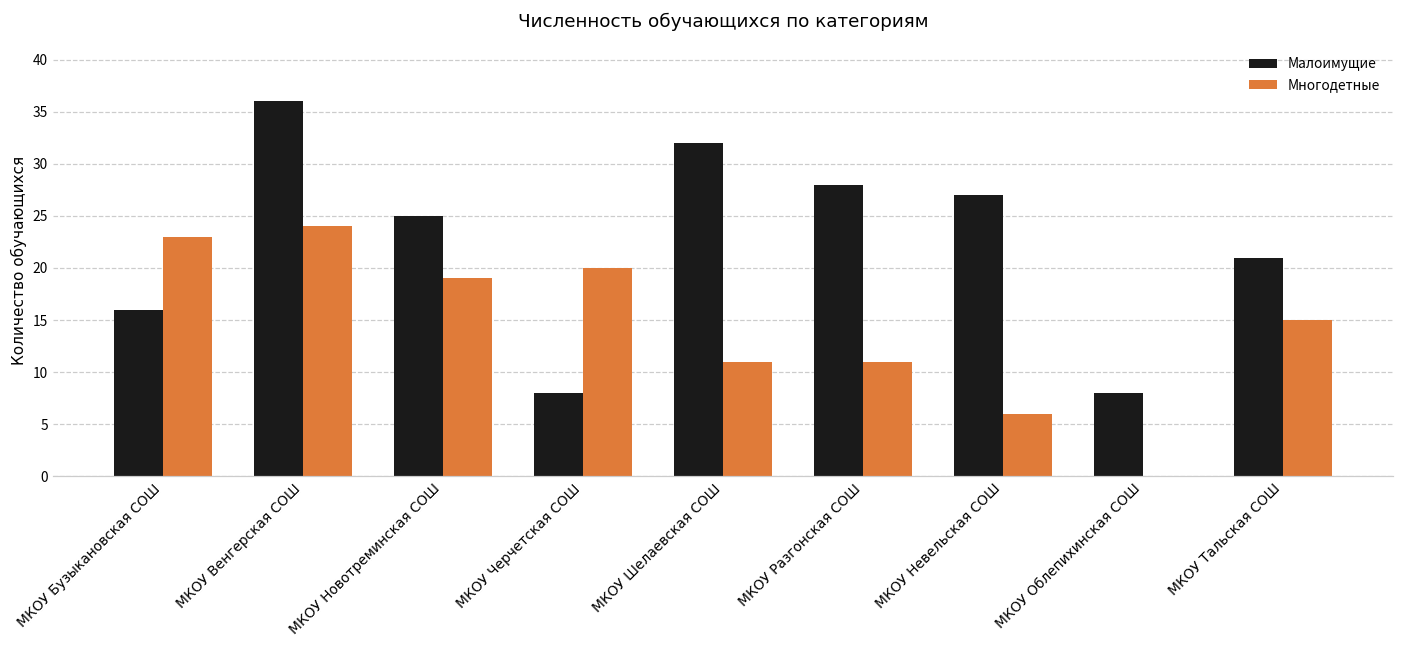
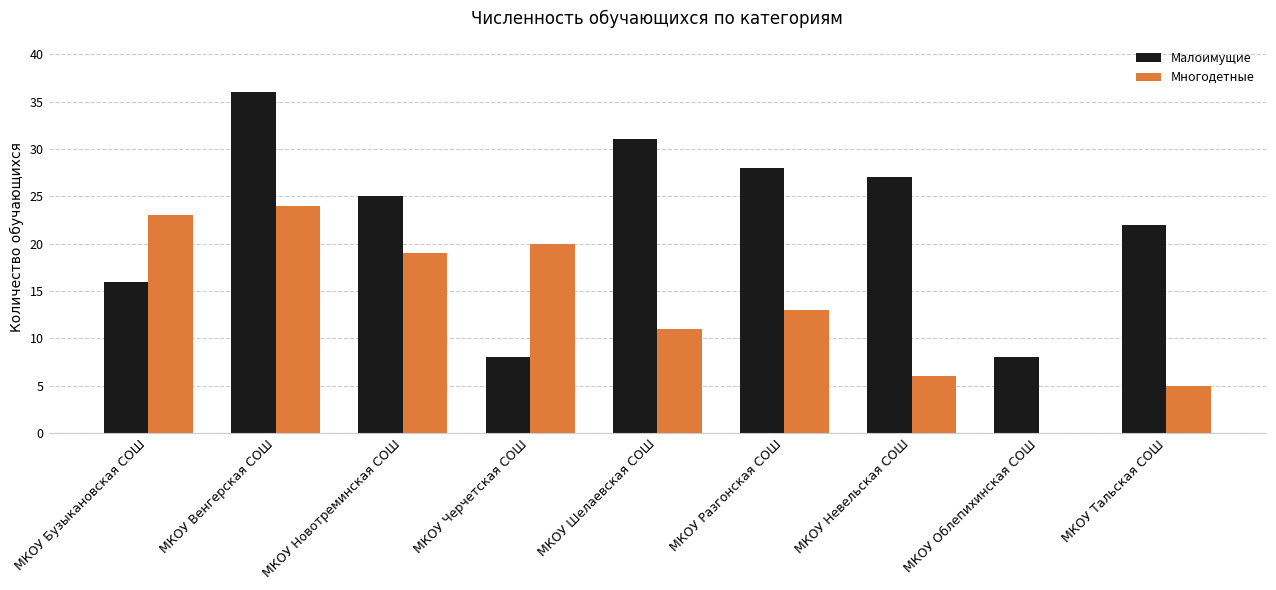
Малоимущие, МКОУ Шелаевская СОШ: 32 -> 31
Многодетные, МКОУ Разгонская СОШ: 11 -> 13
Малоимущие, МКОУ Тальская СОШ: 21 -> 22
Многодетные, МКОУ Тальская СОШ: 15 -> 5
